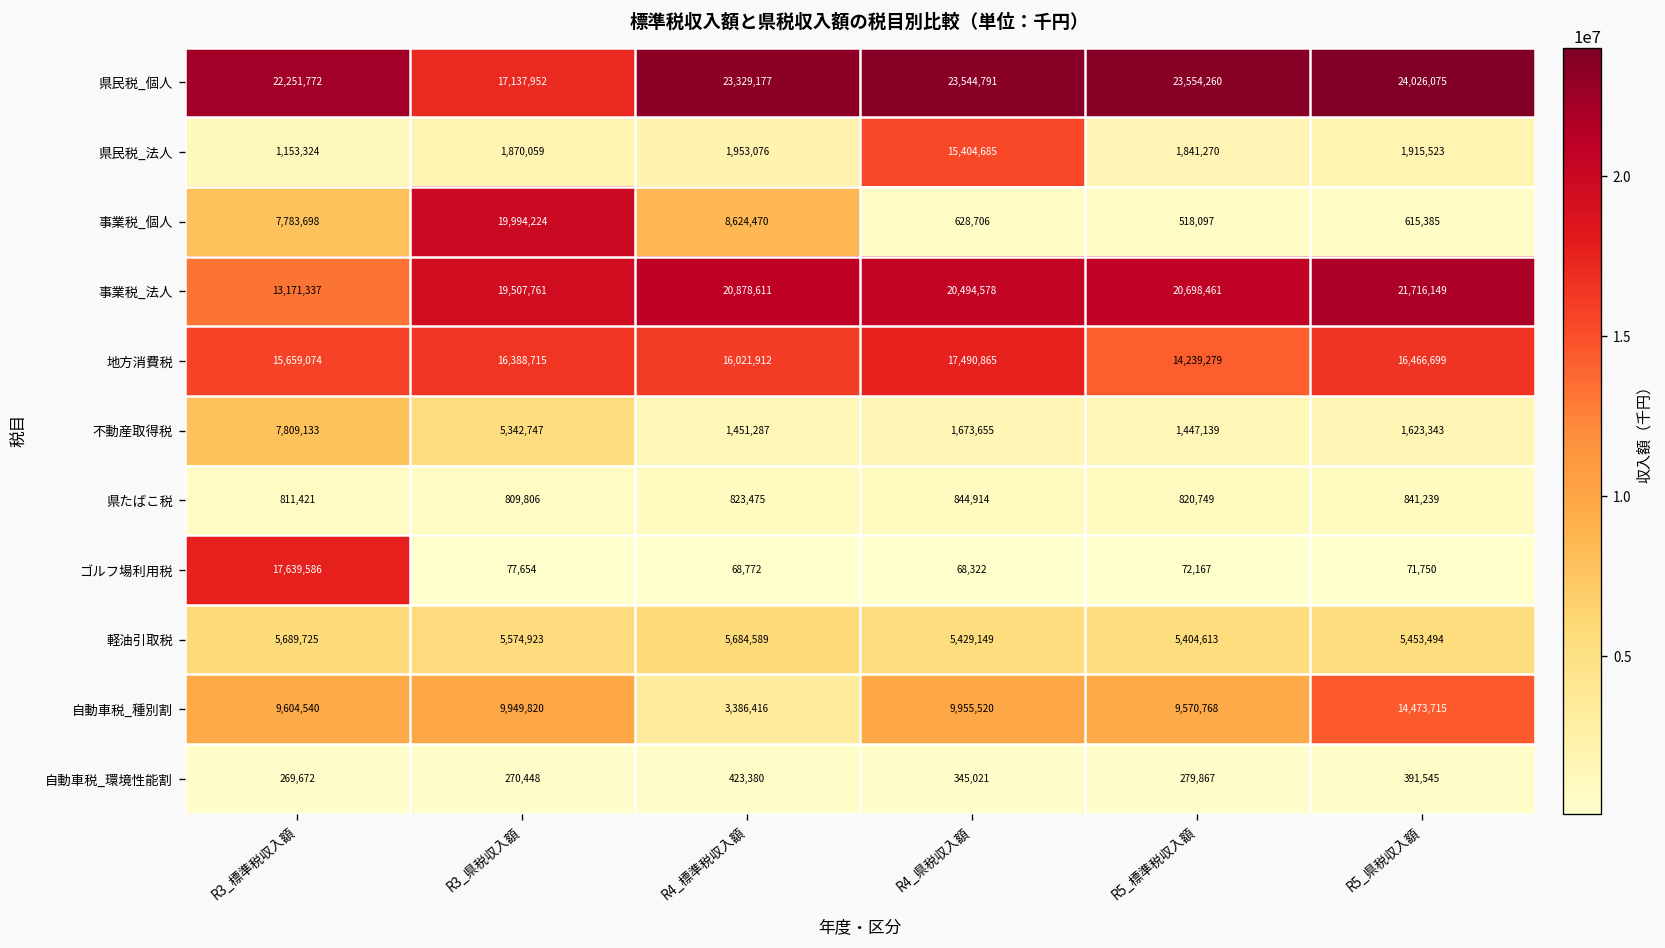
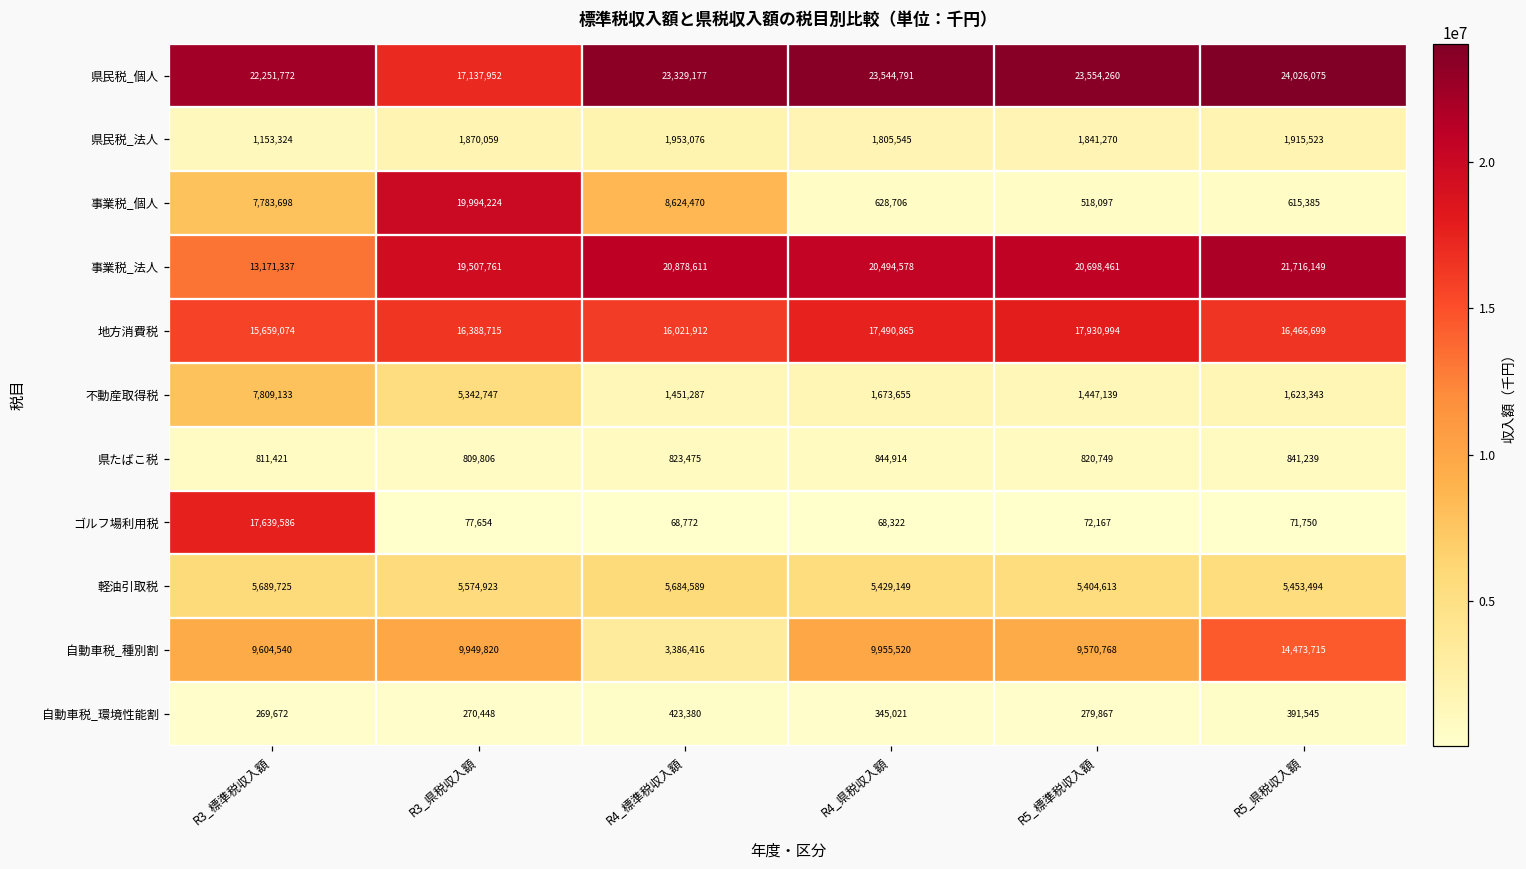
県民税_法人, R4_県税収入額: 15,404,685 -> 1,805,545
地方消費税, R5_標準税収入額: 14,239,279 -> 17,930,994
